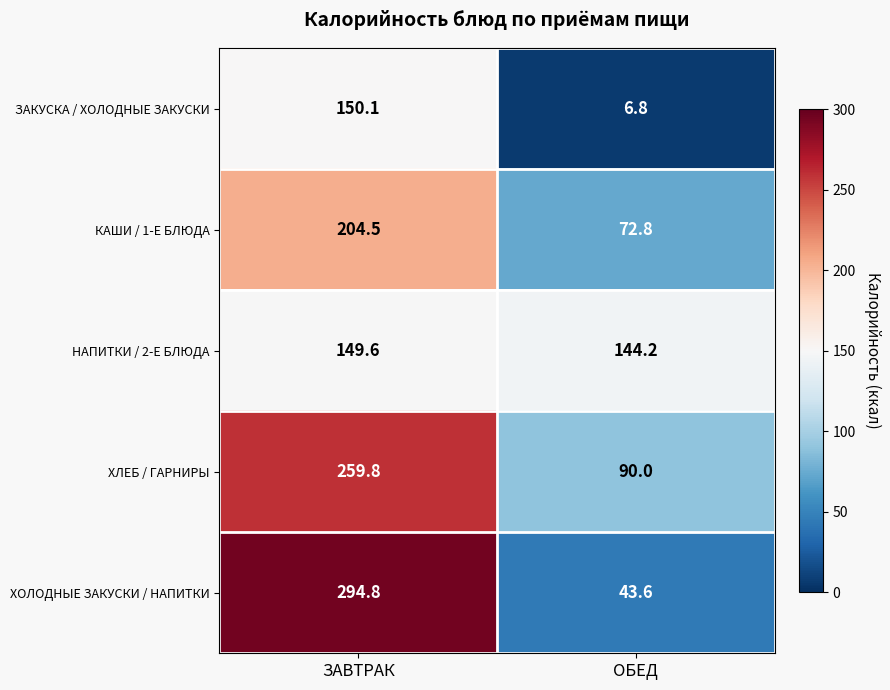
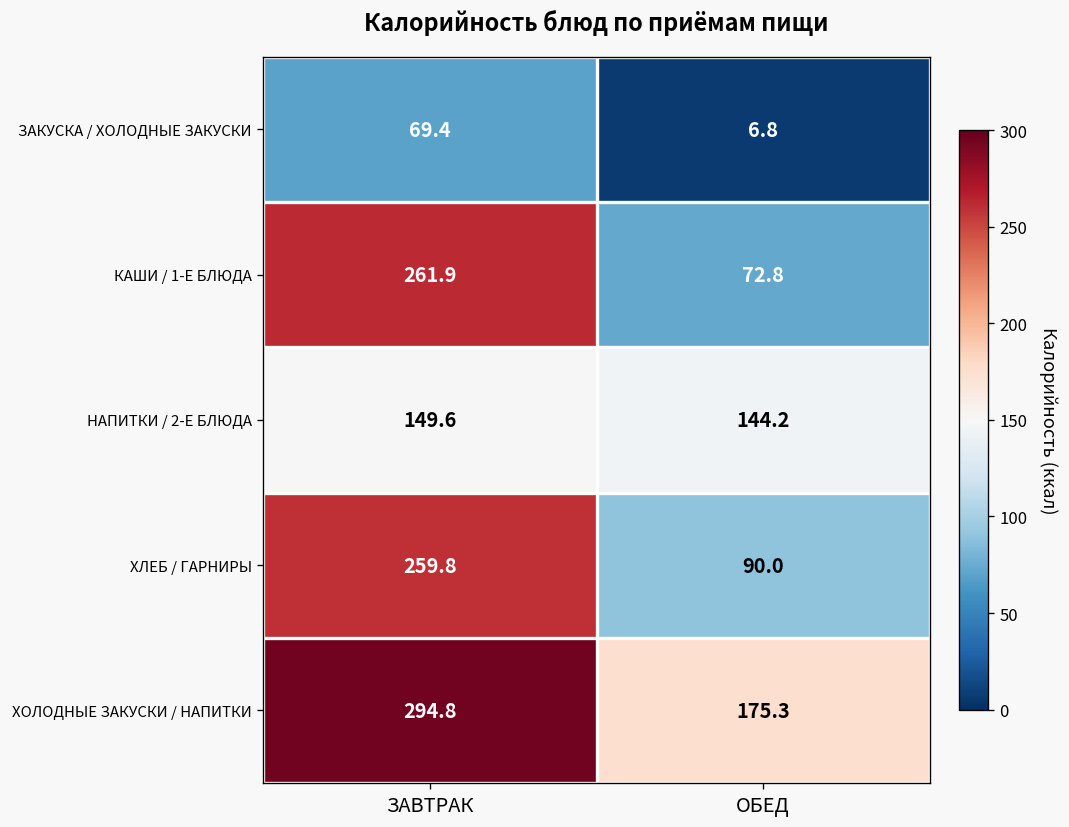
ЗАКУСКА / ХОЛОДНЫЕ ЗАКУСКИ, ЗАВТРАК: 150.1 -> 69.4
КАШИ / 1-Е БЛЮДА, ЗАВТРАК: 204.5 -> 261.9
ХОЛОДНЫЕ ЗАКУСКИ / НАПИТКИ, ОБЕД: 43.6 -> 175.3
